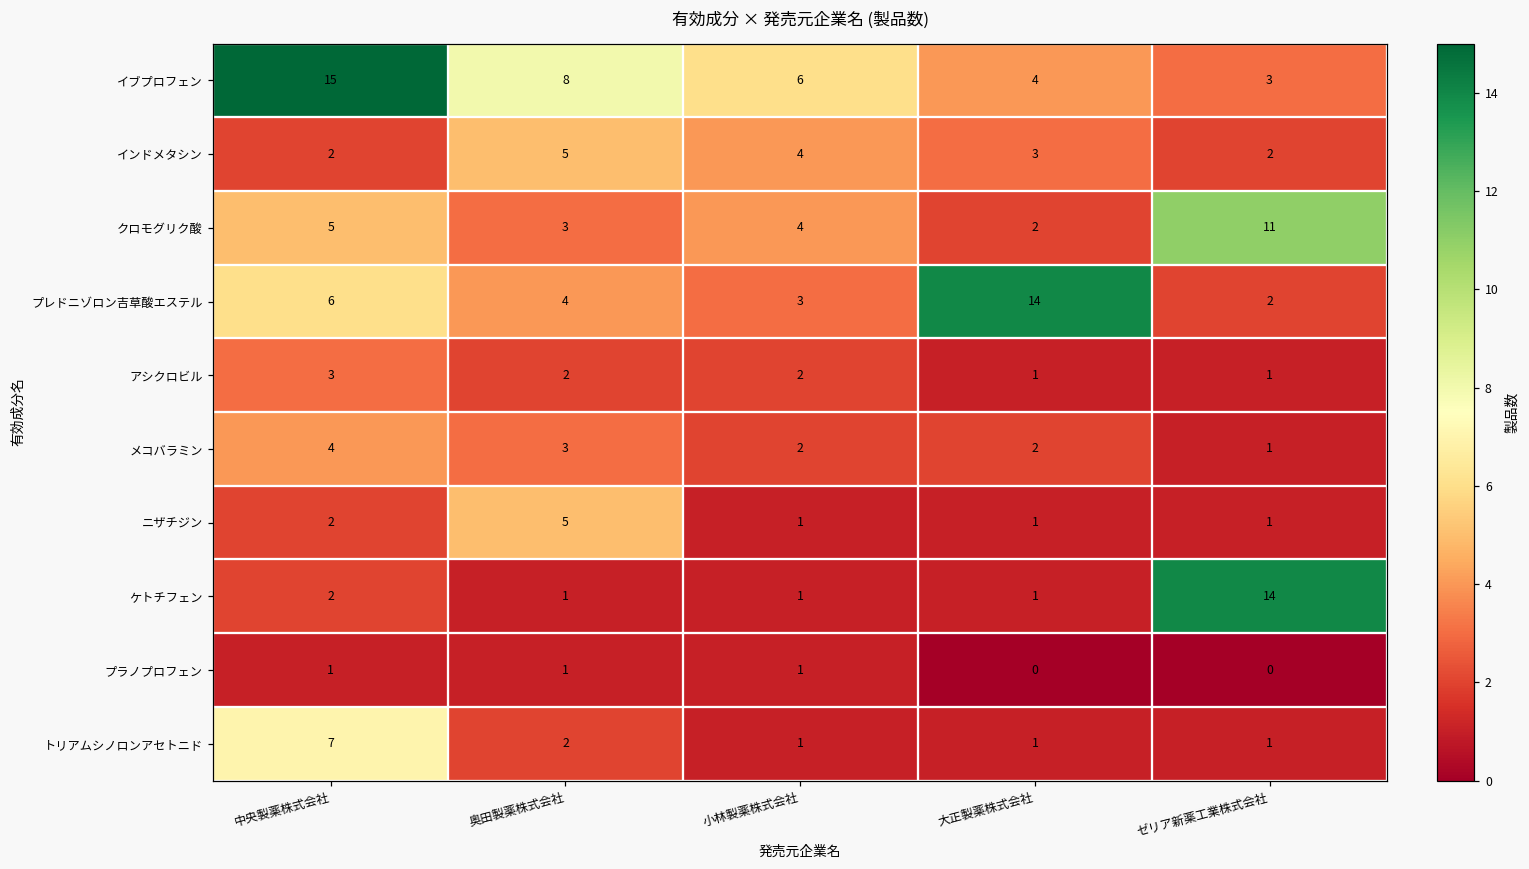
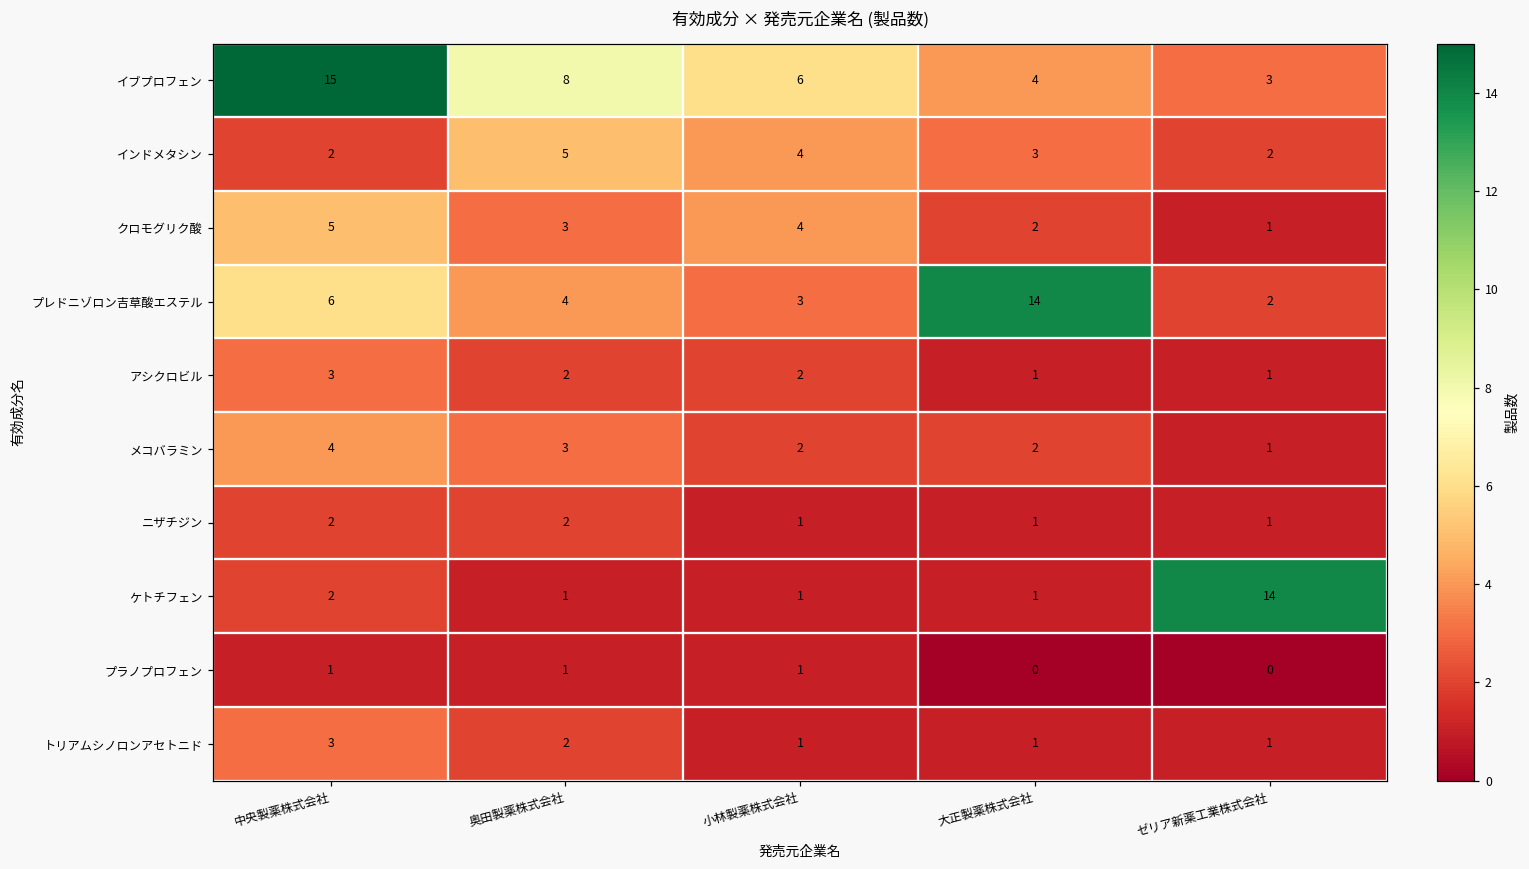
クロモグリク酸, ゼリア新薬工業株式会社: 11 -> 1
ニザチジン, 奥田製薬株式会社: 5 -> 2
トリアムシノロンアセトニド, 中央製薬株式会社: 7 -> 3
